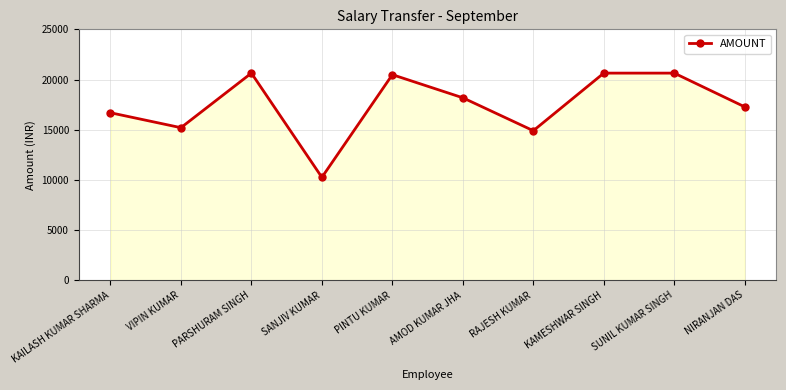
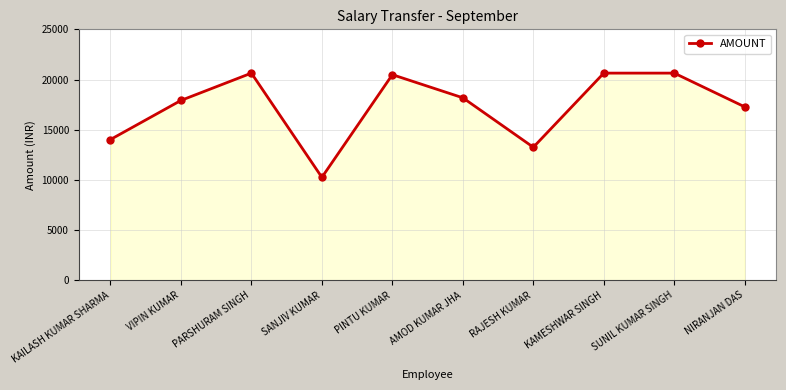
KAILASH KUMAR SHARMA: 16700 -> 14000
VIPIN KUMAR: 15200 -> 17900
RAJESH KUMAR: 14900 -> 13300
